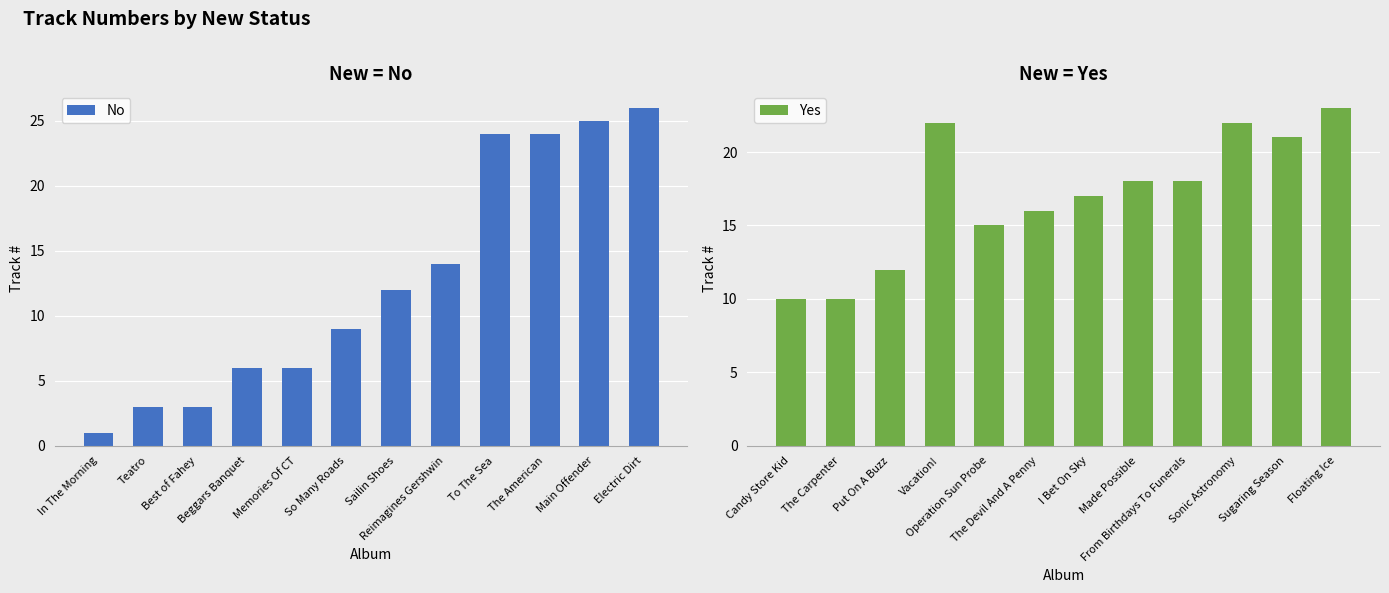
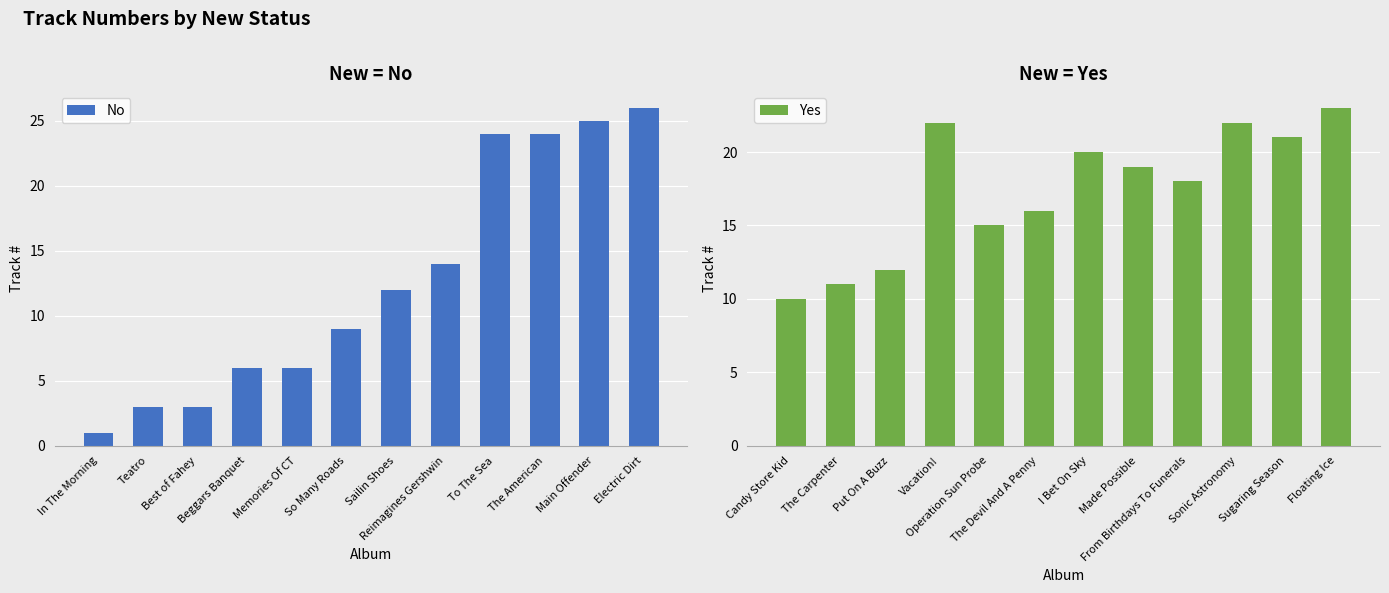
New = Yes, The Carpenter: 10 -> 11
New = Yes, I Bet On Sky: 17 -> 20
New = Yes, Made Possible: 18 -> 19
